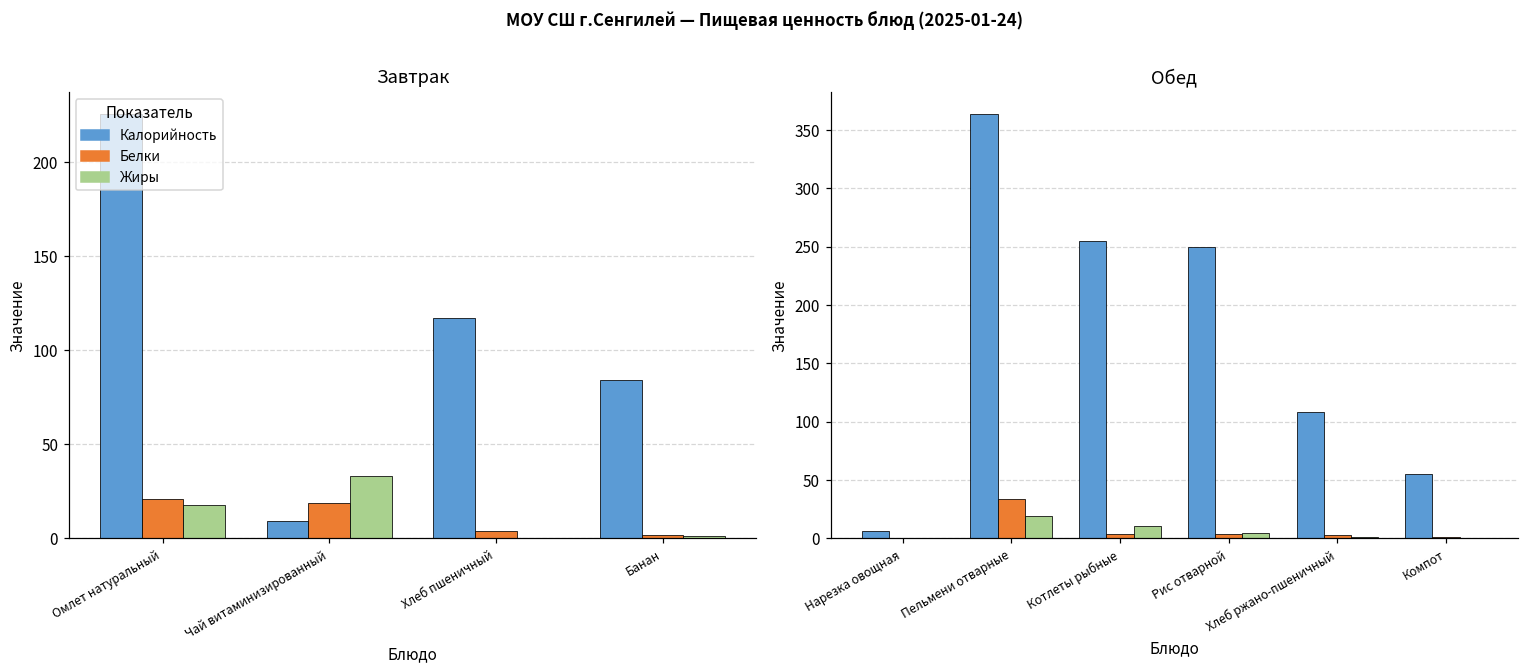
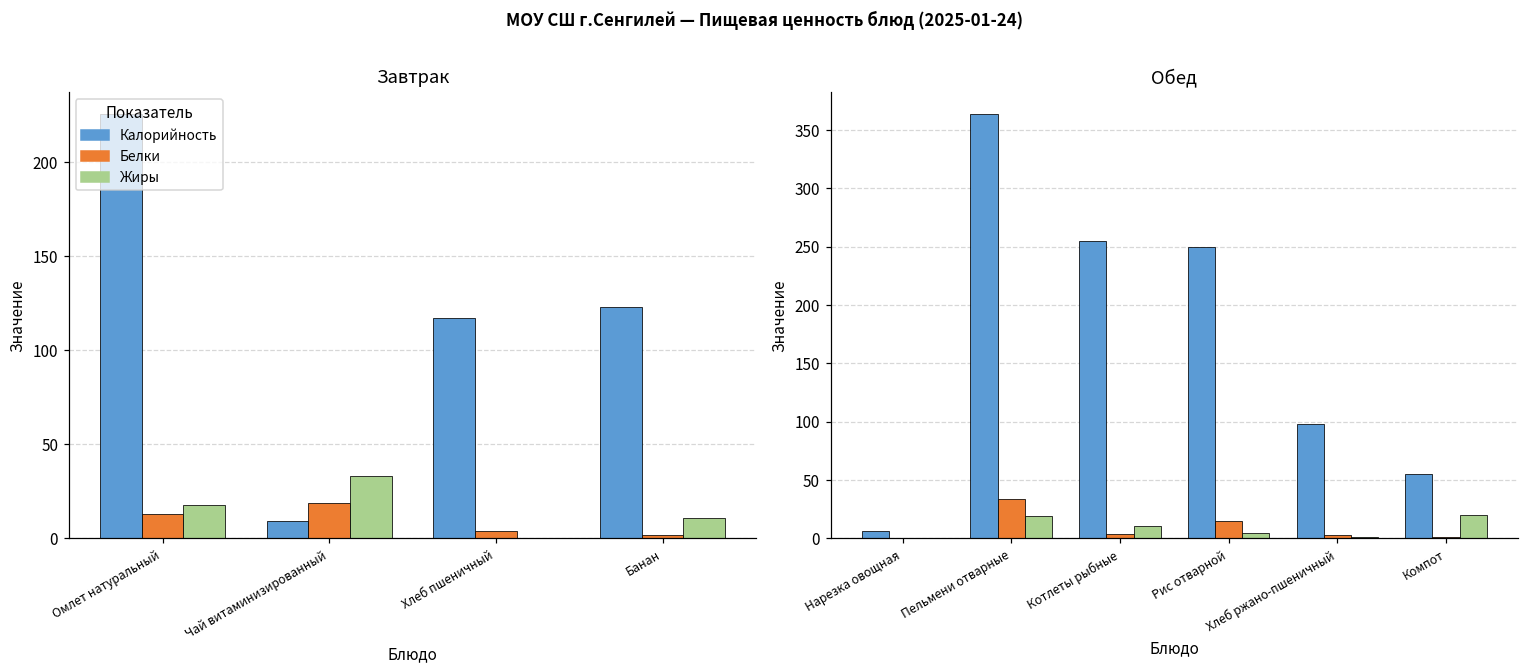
Завтрак, Белки, Омлет натуральный: 21 -> 13
Завтрак, Калорийность, Банан: 84 -> 123
Завтрак, Жиры, Банан: 1 -> 11
Обед, Белки, Рис отварной: 4 -> 15
Обед, Калорийность, Хлеб ржано-пшеничный: 108 -> 98
Обед, Жиры, Компот: 0 -> 20
